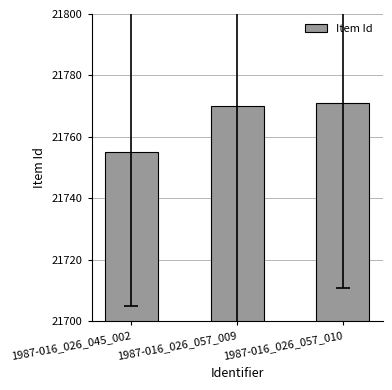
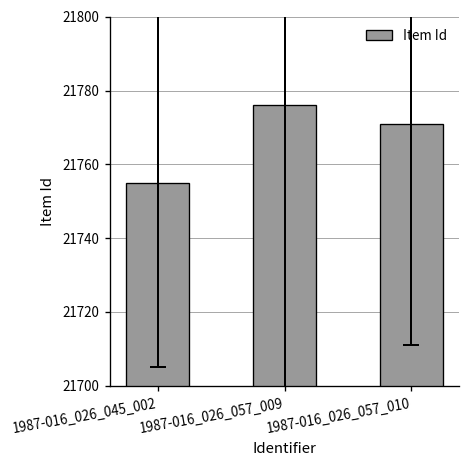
Item Id, 1987-016_026_057_009: 21770 -> 21776
